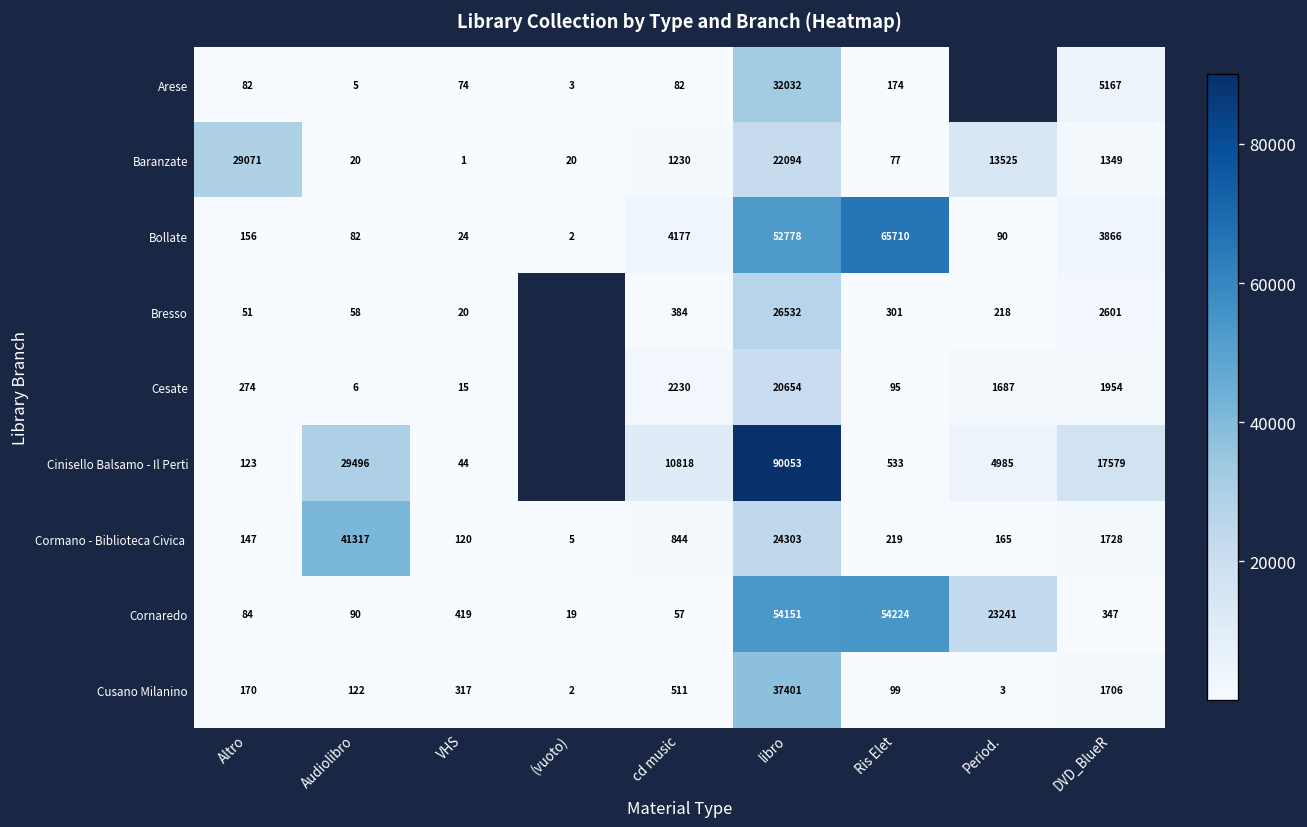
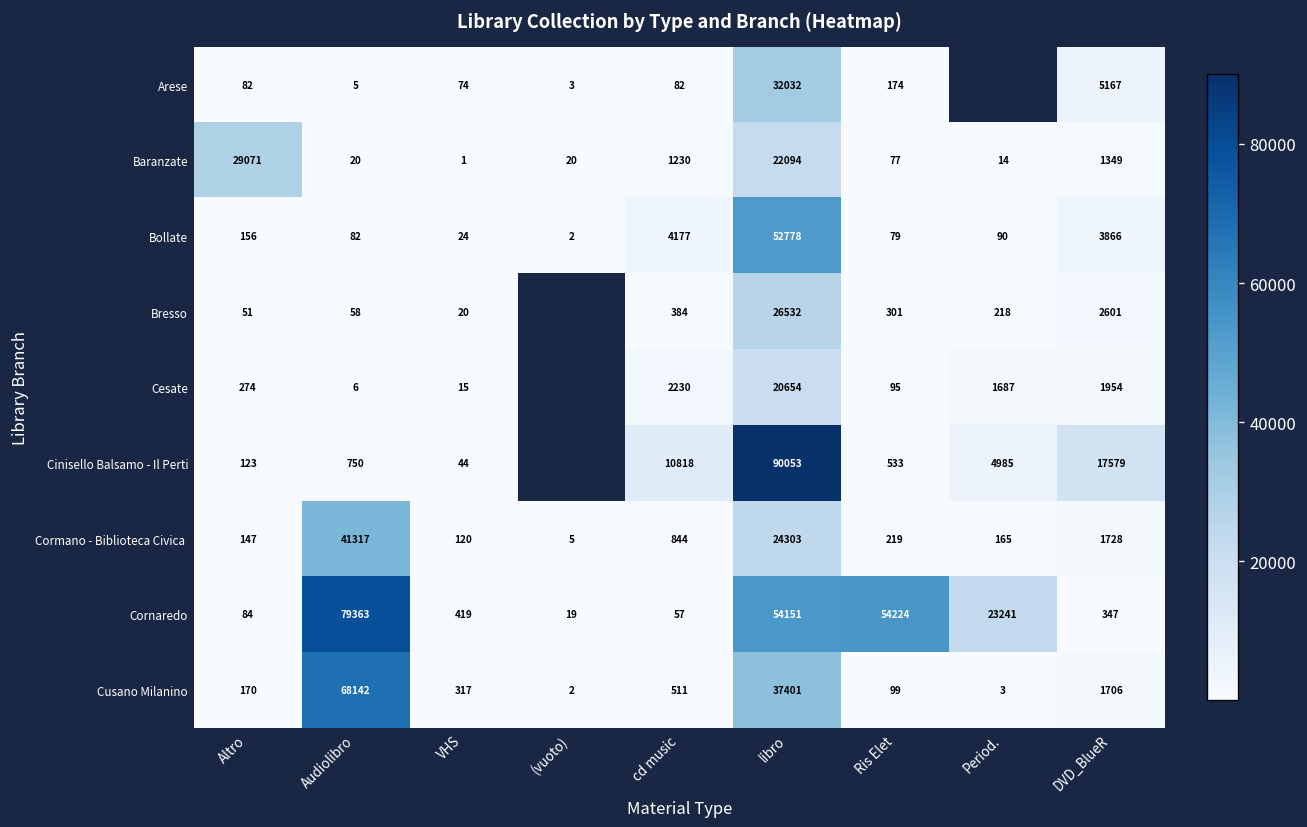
Baranzate, Period.: 13525 -> 14
Bollate, Ris Elet: 65710 -> 79
Cinisello Balsamo - Il Perti, Audiolibro: 29496 -> 750
Cornaredo, Audiolibro: 90 -> 79363
Cusano Milanino, Audiolibro: 122 -> 68142
